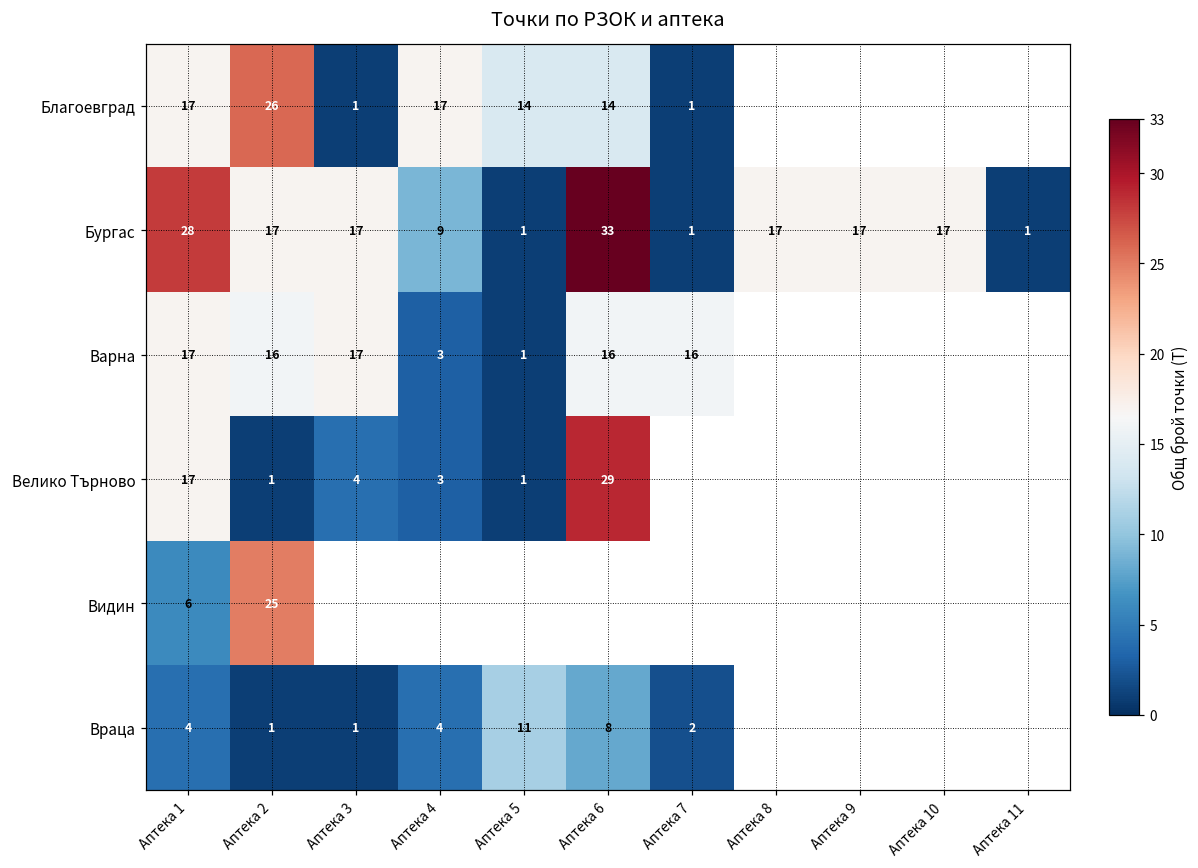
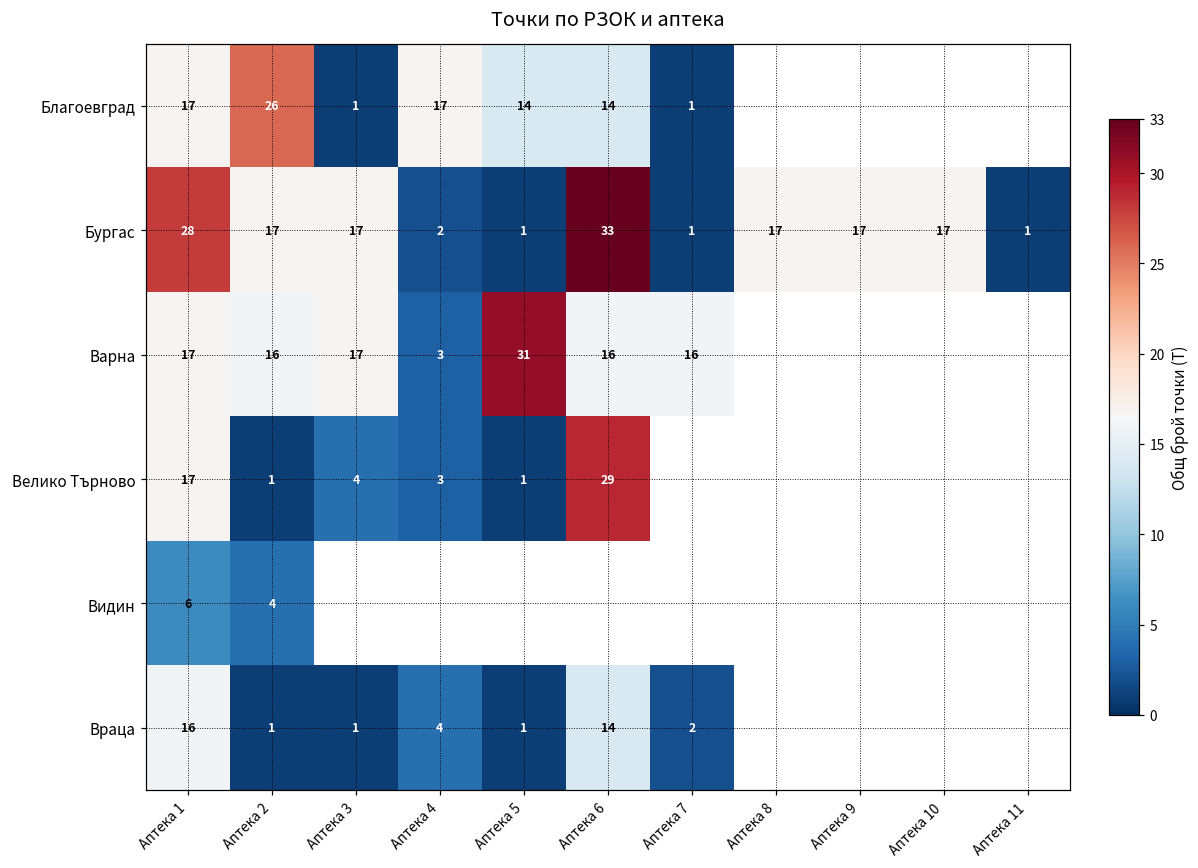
Бургас, Аптека 4: 9 -> 2
Варна, Аптека 5: 1 -> 31
Видин, Аптека 2: 25 -> 4
Враца, Аптека 1: 4 -> 16
Враца, Аптека 5: 11 -> 1
Враца, Аптека 6: 8 -> 14
